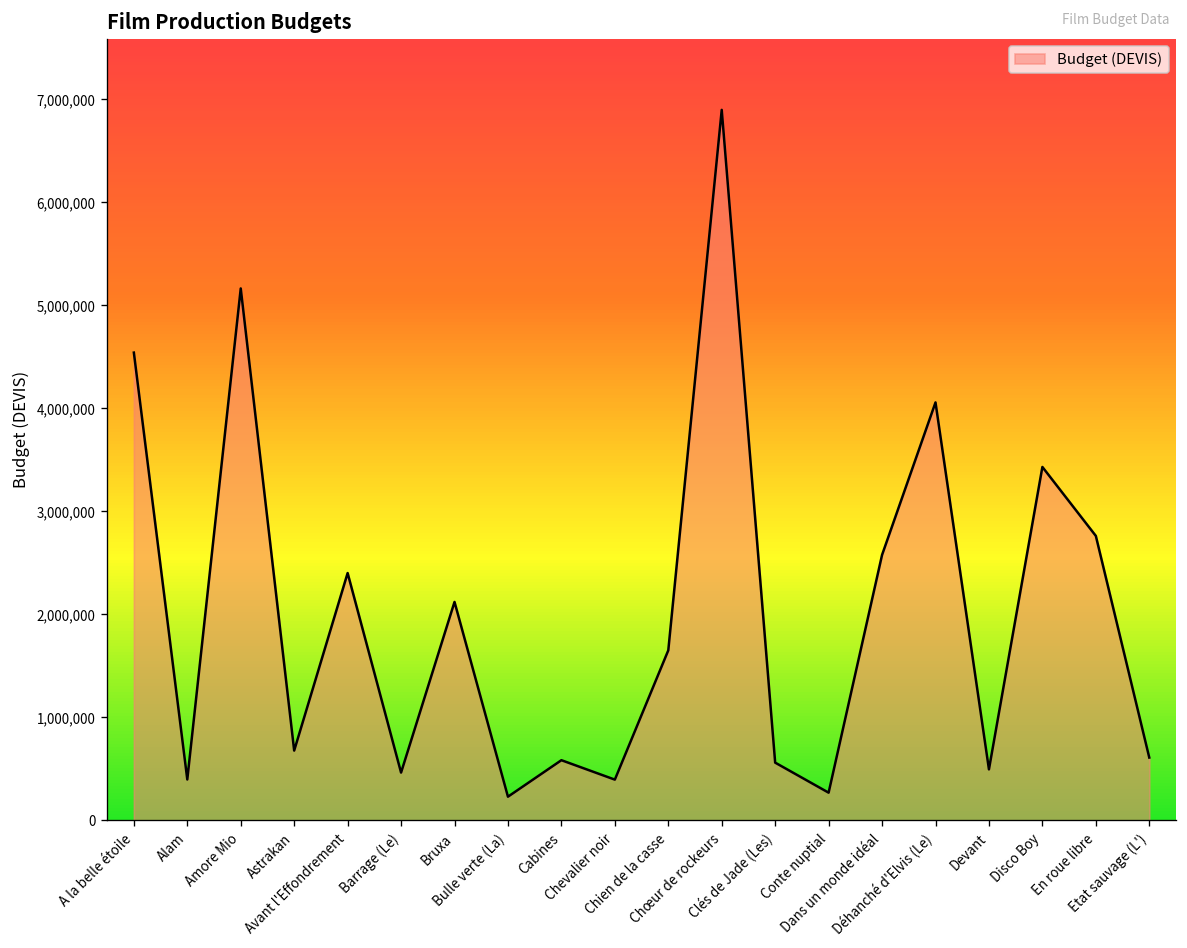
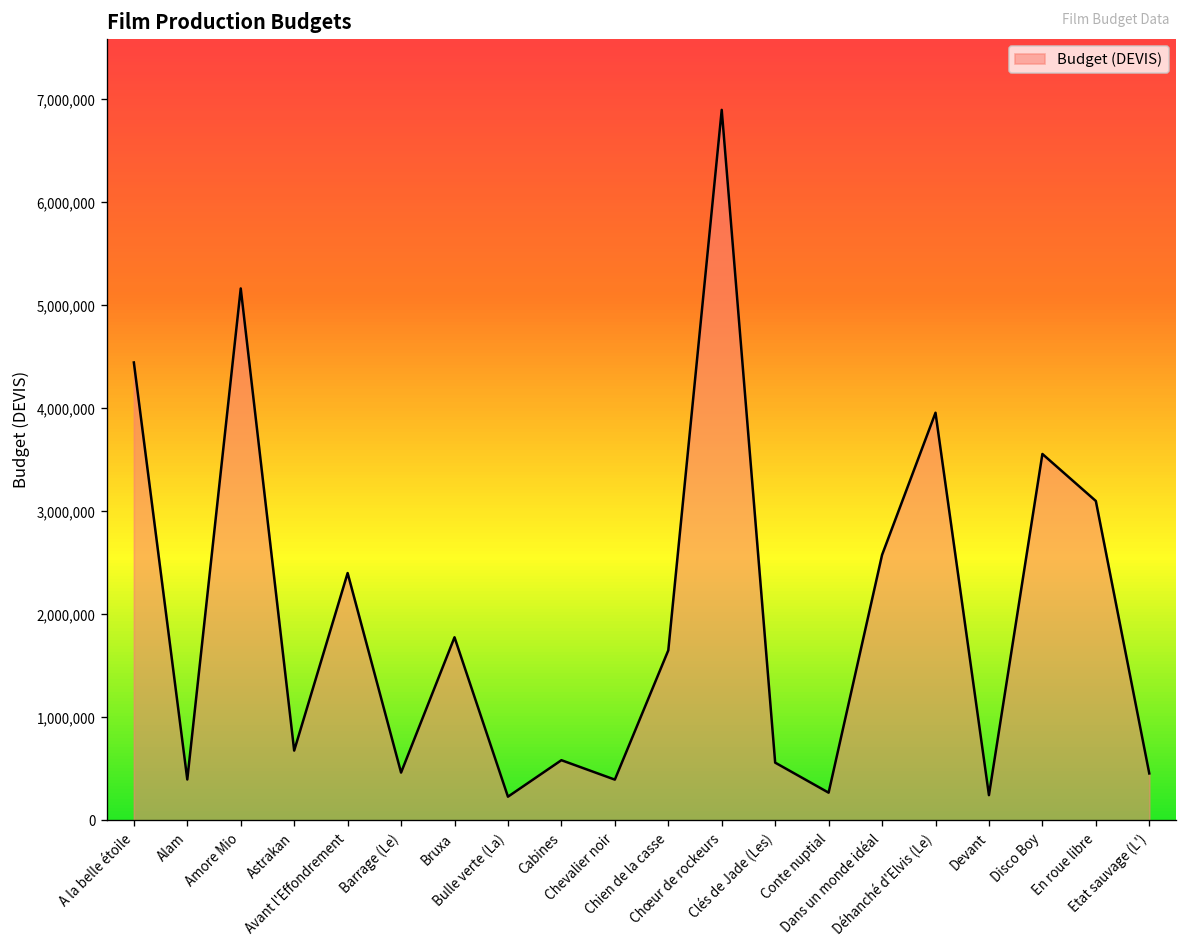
A la belle étoile: 4,500,000 -> 4,400,000
Bruxa: 2,100,000 -> 1,800,000
Déhanché d'Elvis (Le): 4,100,000 -> 4,000,000
Devant: 500,000 -> 200,000
Disco Boy: 3,400,000 -> 3,600,000
En roue libre: 2,800,000 -> 3,100,000
Etat sauvage (L'): 600,000 -> 500,000
